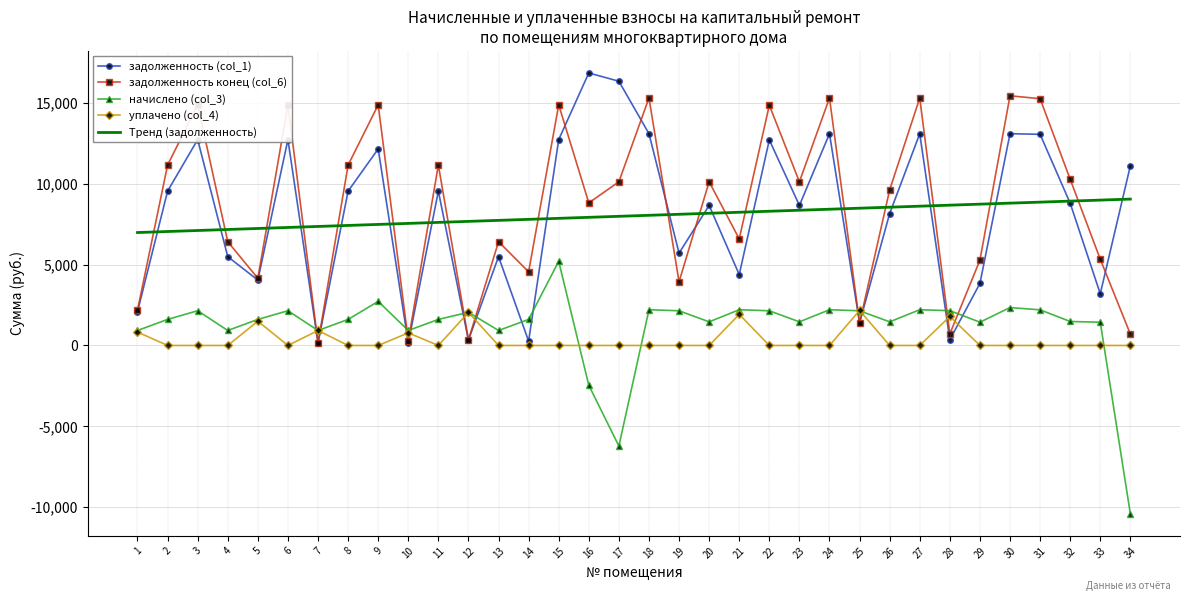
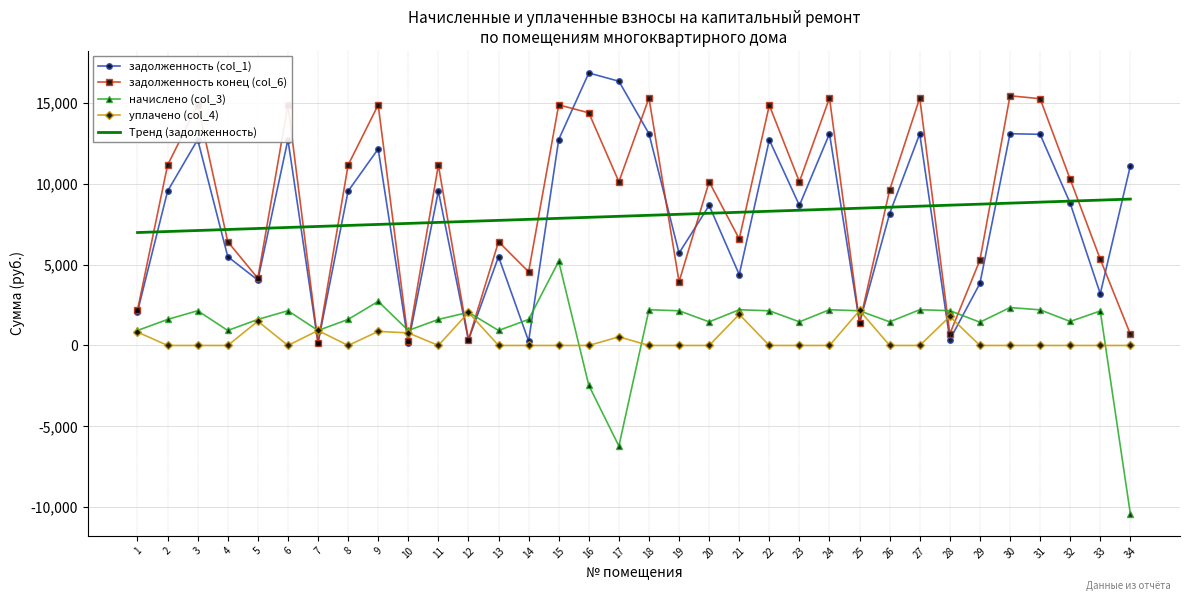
уплачено (col_4), 9: 0 -> 900
задолженность конец (col_6), 16: 8,800 -> 14,400
уплачено (col_4), 17: 0 -> 500
начислено (col_3), 33: 1,400 -> 2,100
